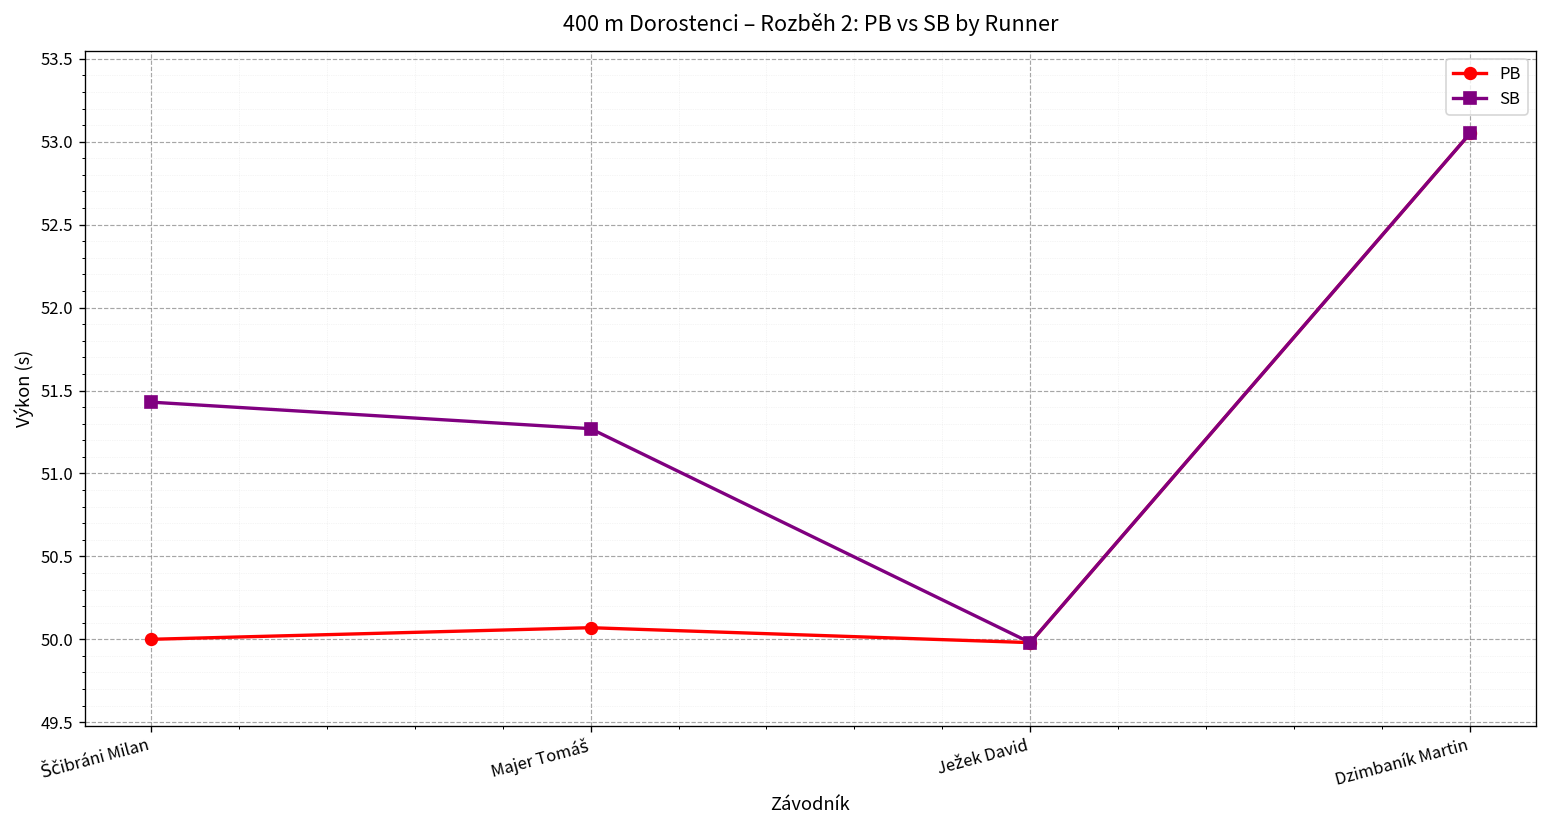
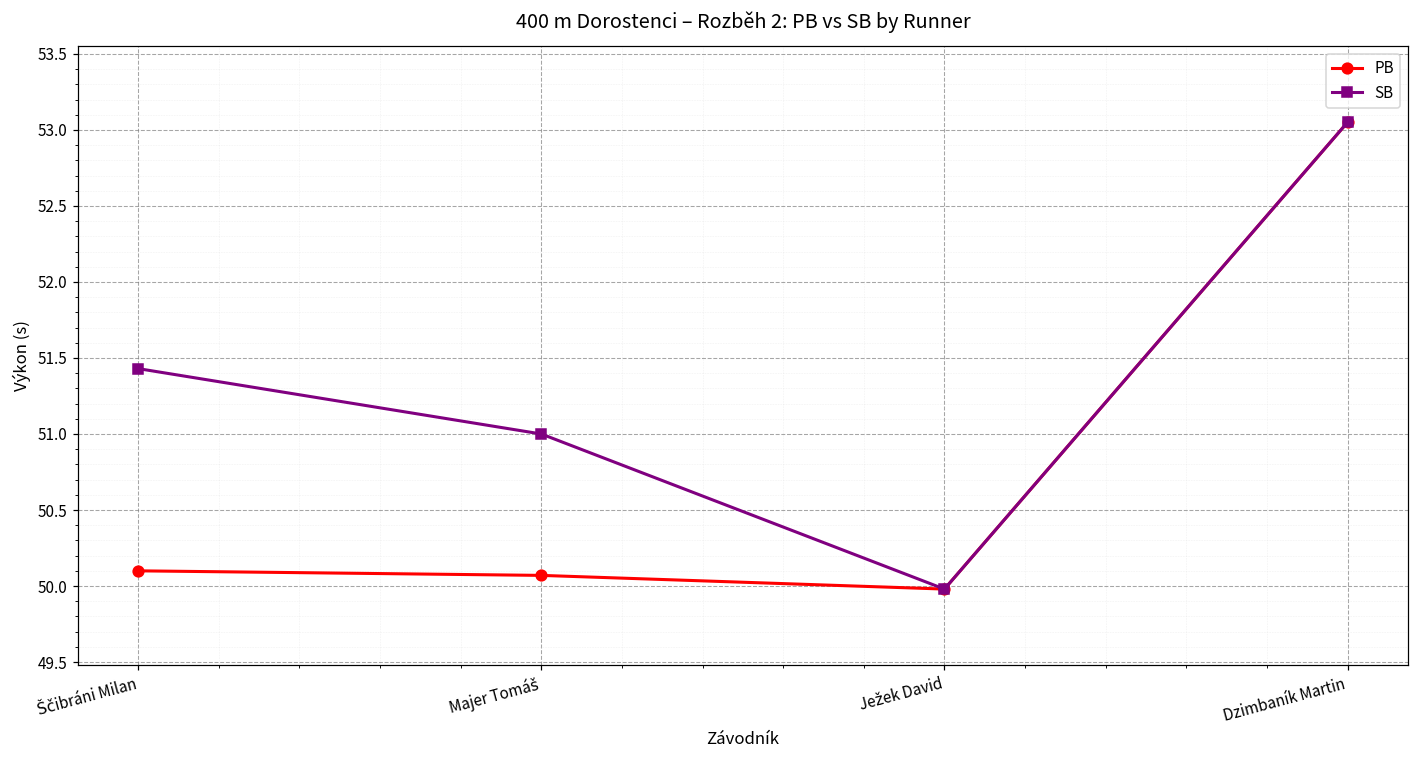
PB, Ščibráni Milan: 50.0 -> 50.1
SB, Majer Tomáš: 51.27 -> 51.00
